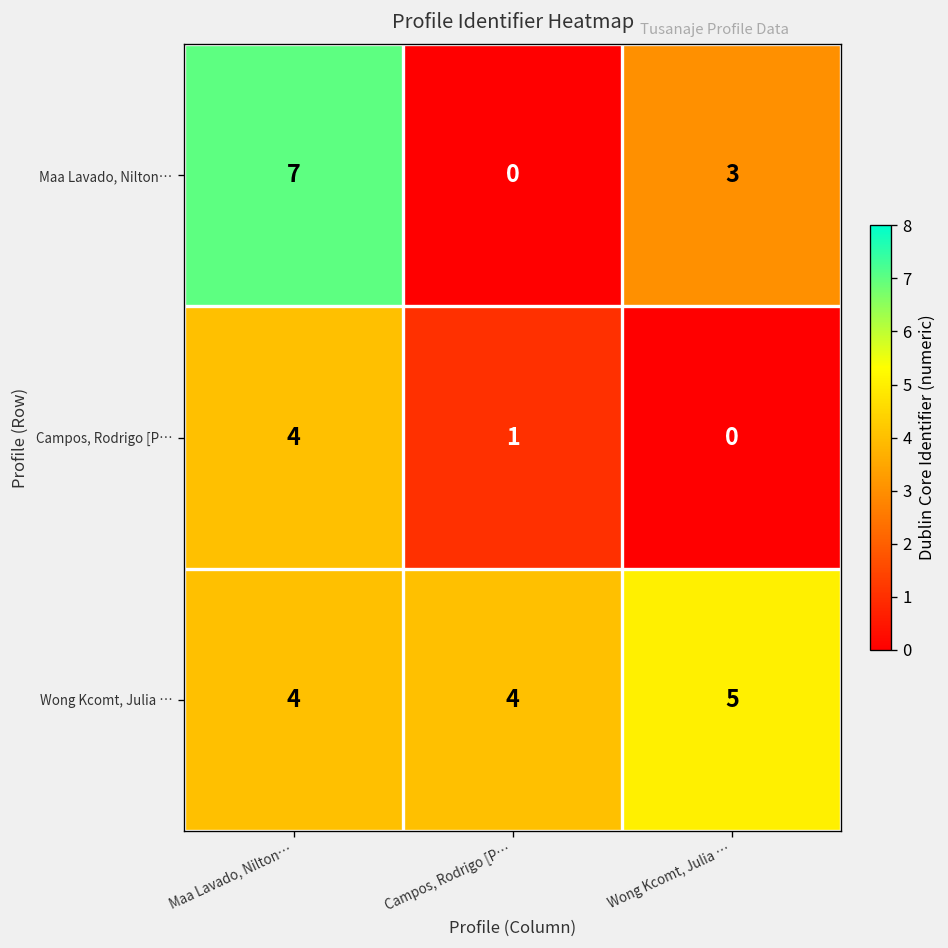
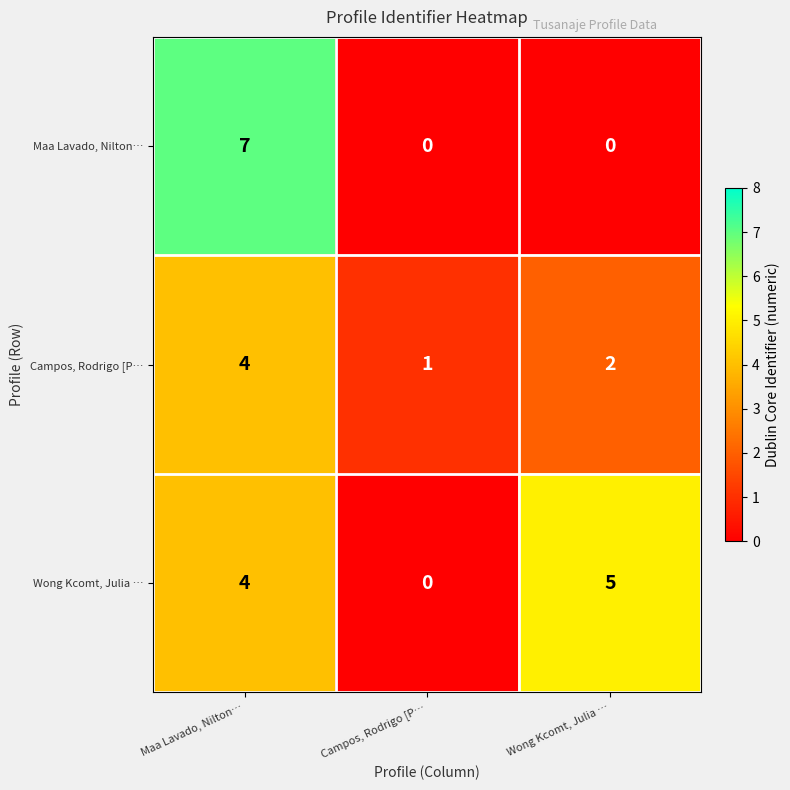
Maa Lavado, Nilton…, Wong Kcomt, Julia …: 3 -> 0
Campos, Rodrigo [P…, Wong Kcomt, Julia …: 0 -> 2
Wong Kcomt, Julia …, Campos, Rodrigo [P…: 4 -> 0
